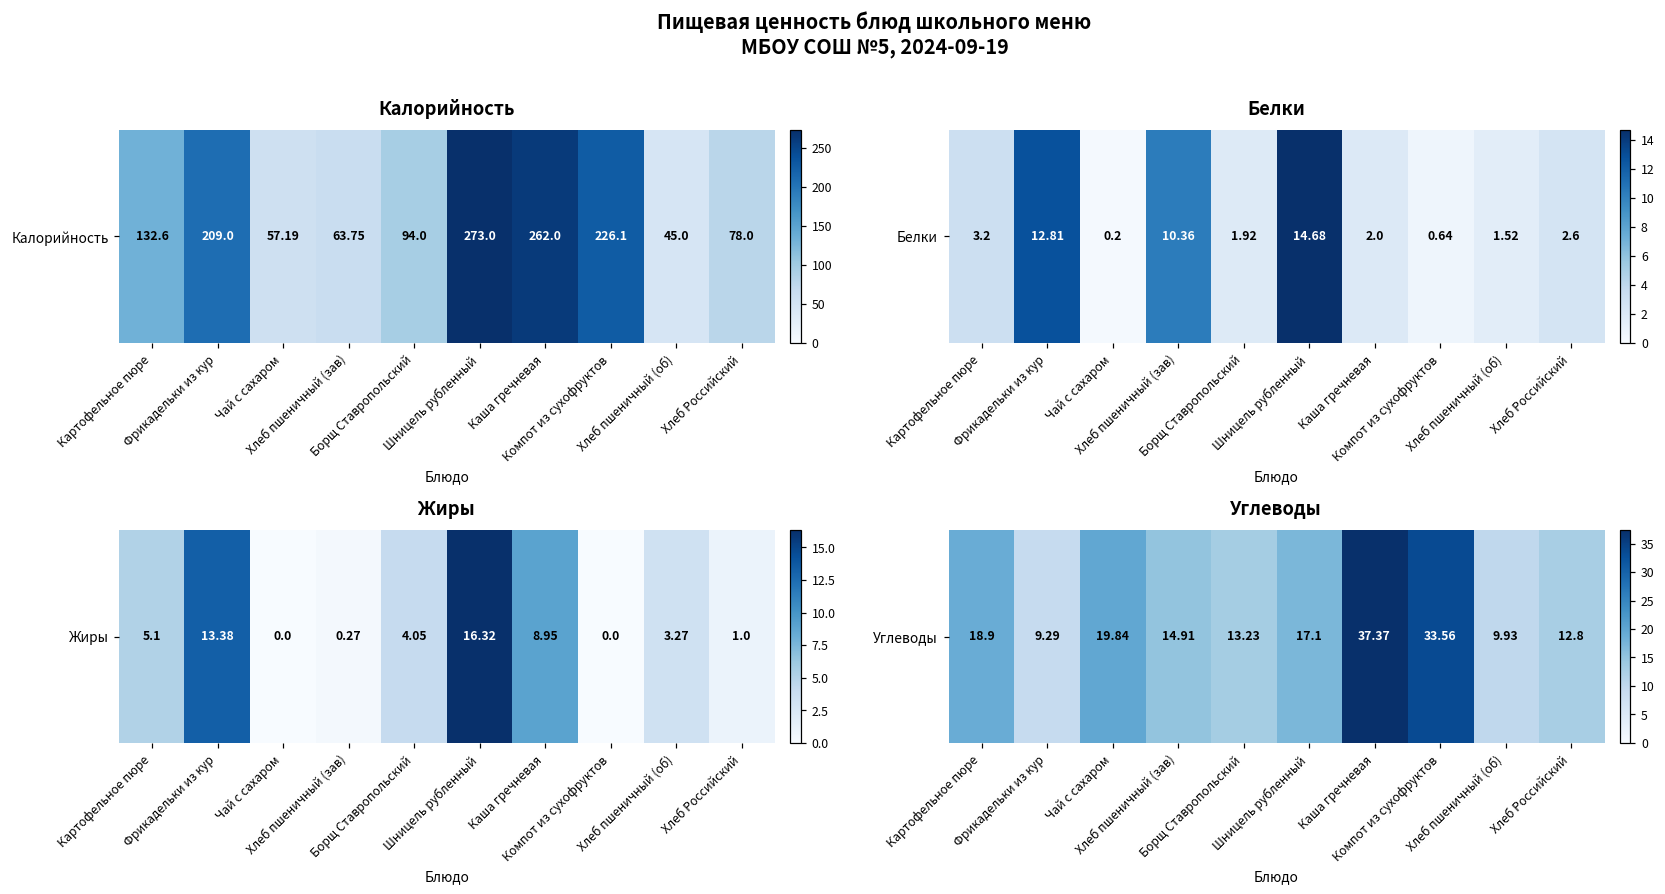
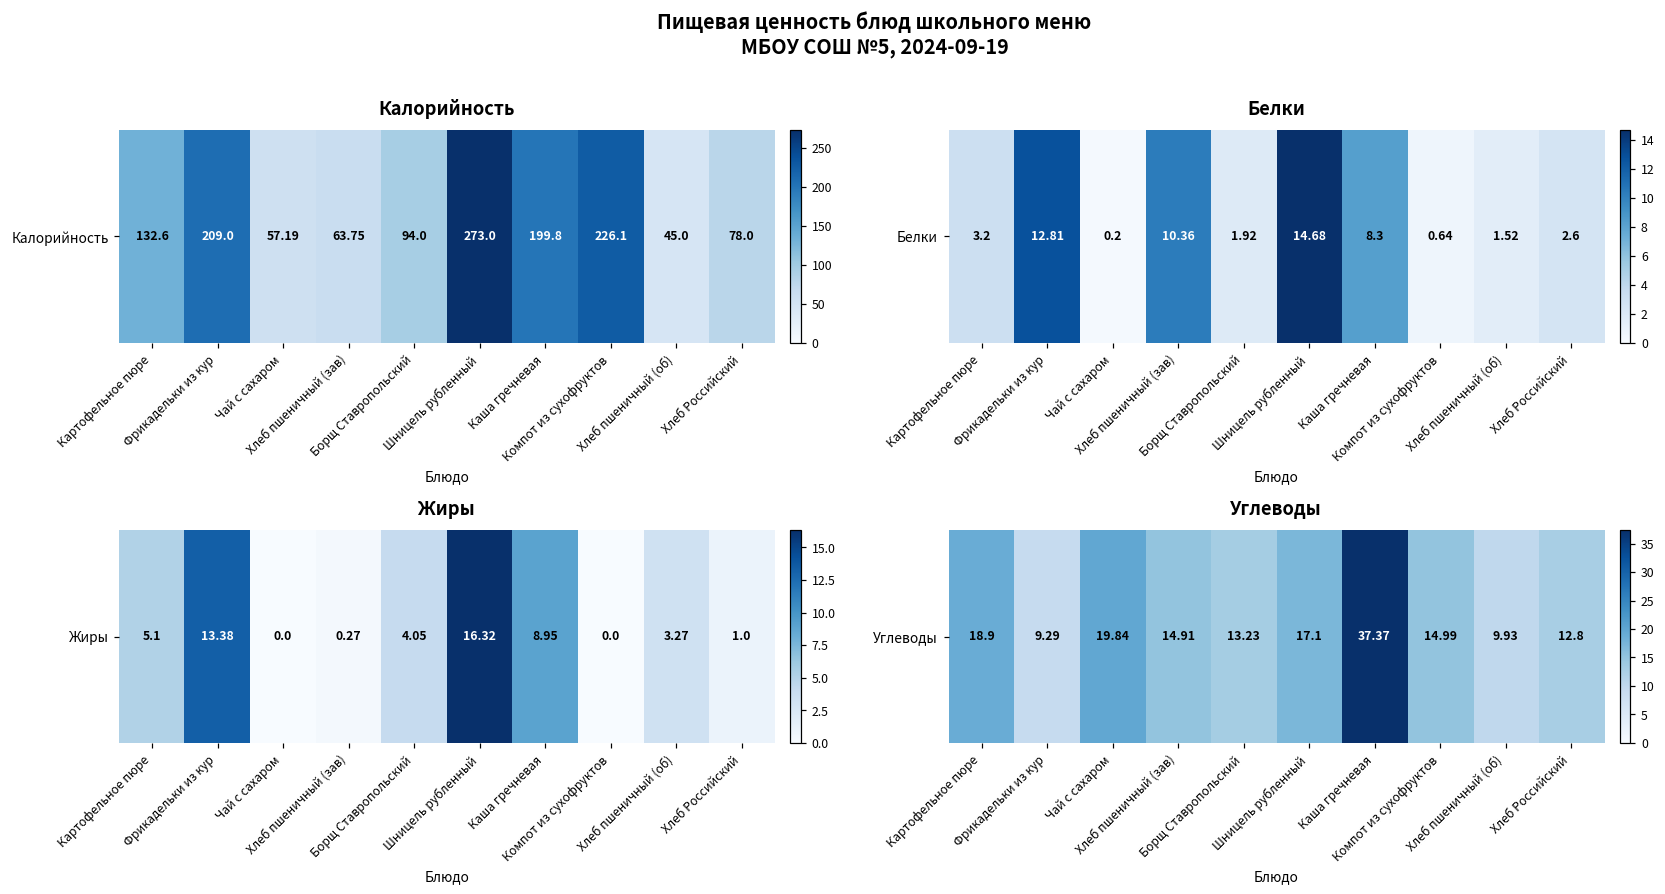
Калорийность, Калорийность, Каша гречневая: 262.0 -> 199.8
Белки, Белки, Каша гречневая: 2.0 -> 8.3
Углеводы, Углеводы, Компот из сухофруктов: 33.56 -> 14.99
